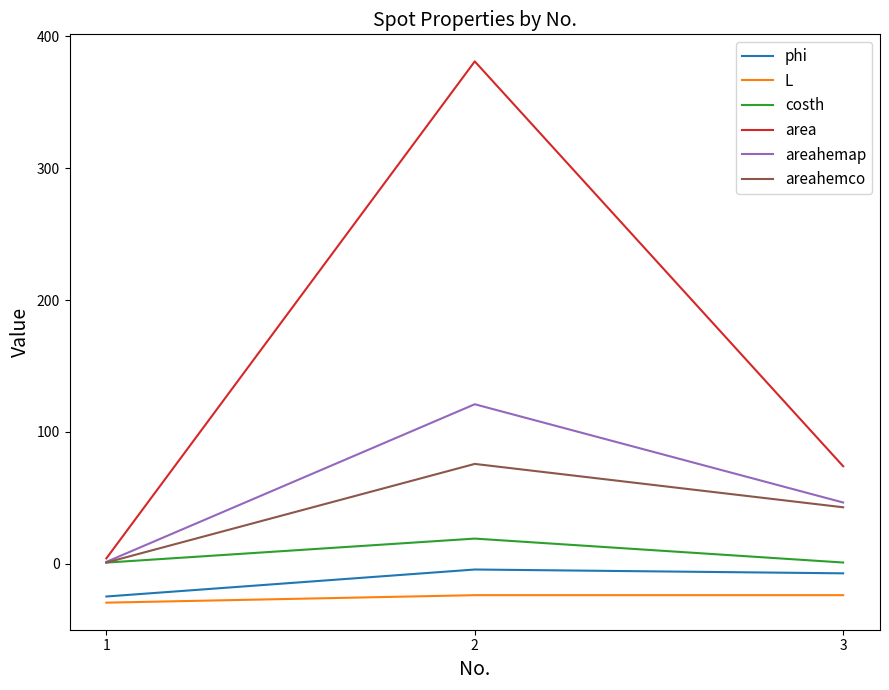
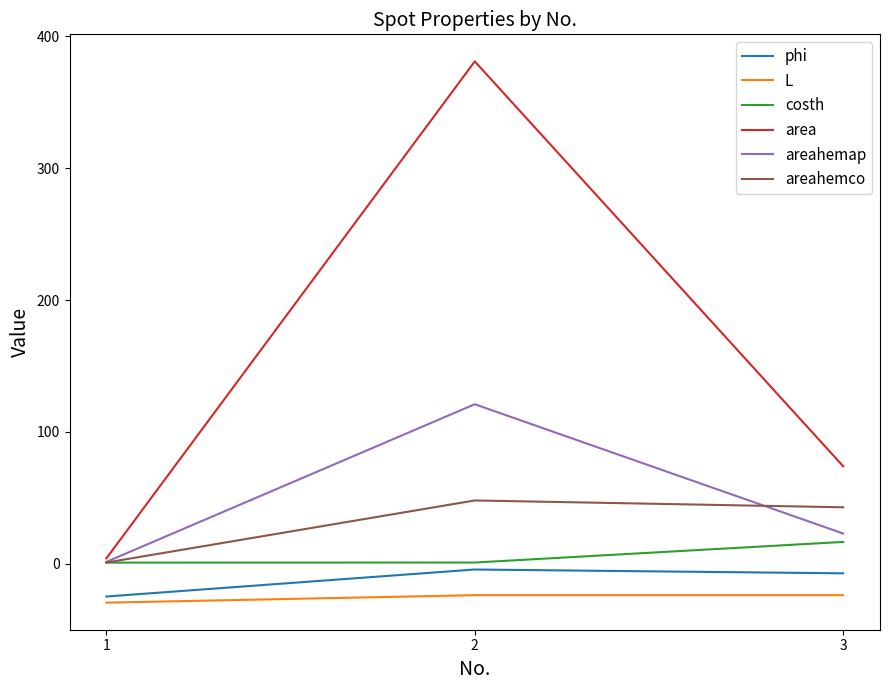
costh, 2: 19 -> 1
areahemco, 2: 76 -> 48
costh, 3: 1 -> 16
areahemap, 3: 46 -> 23
